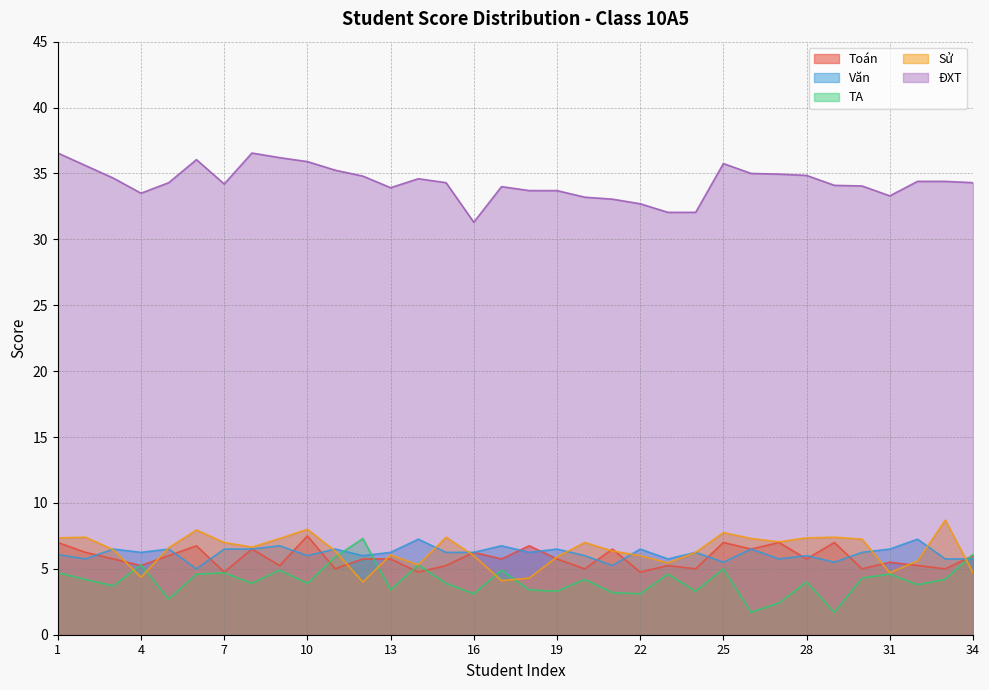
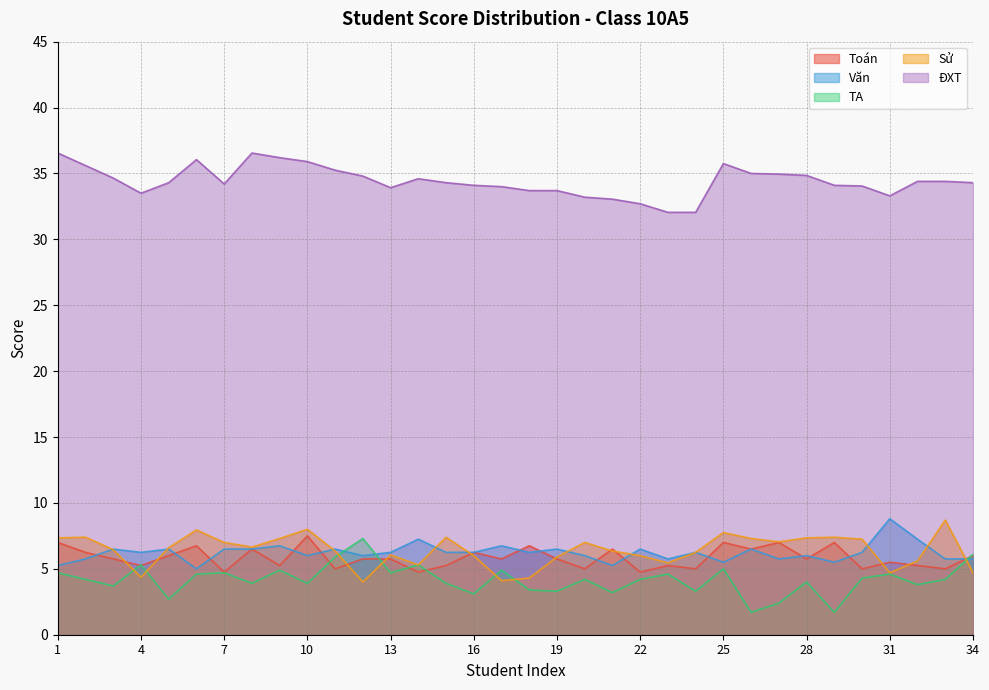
Văn, 1: 6.1 -> 5.3
TA, 13: 3.4 -> 4.7
ĐXT, 16: 31.3 -> 34.1
TA, 22: 3.1 -> 4.2
Văn, 31: 6.5 -> 8.8
